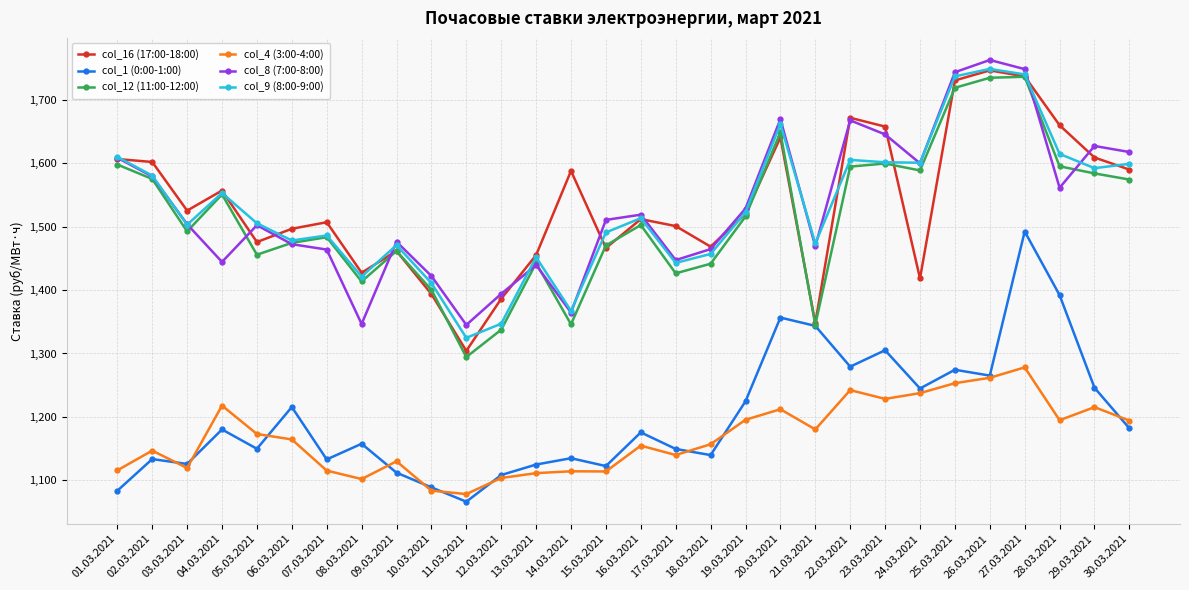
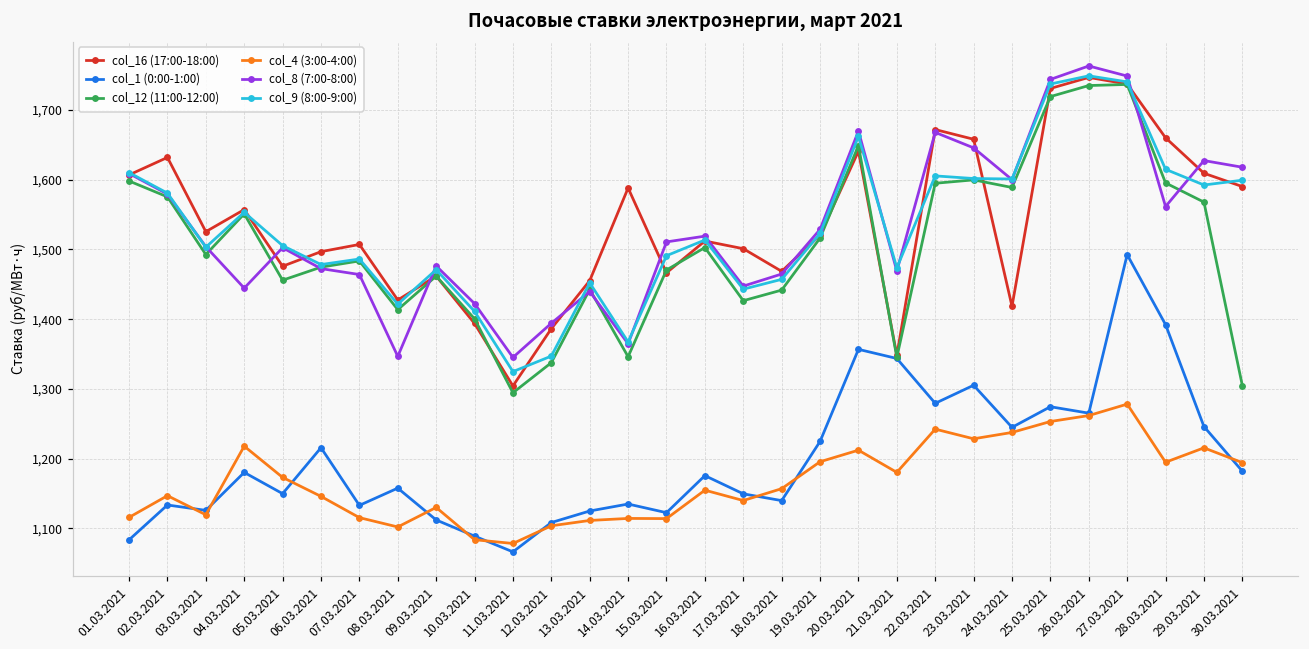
col_16 (17:00-18:00), 02.03.2021: 1,600 -> 1,630
col_4 (3:00-4:00), 06.03.2021: 1,160 -> 1,150
col_12 (11:00-12:00), 29.03.2021: 1,580 -> 1,570
col_12 (11:00-12:00), 30.03.2021: 1,570 -> 1,300
